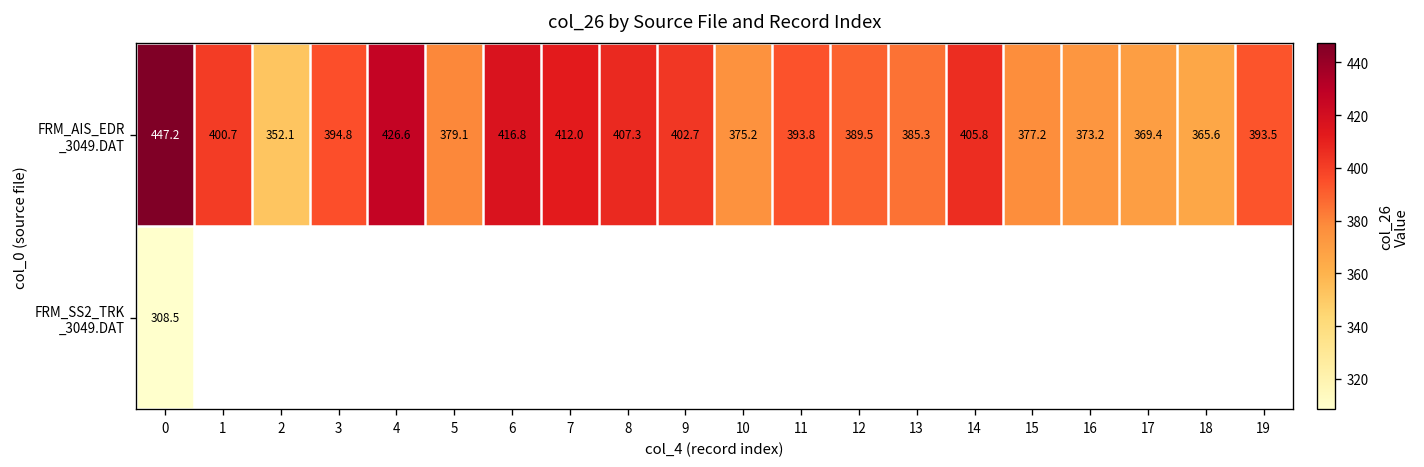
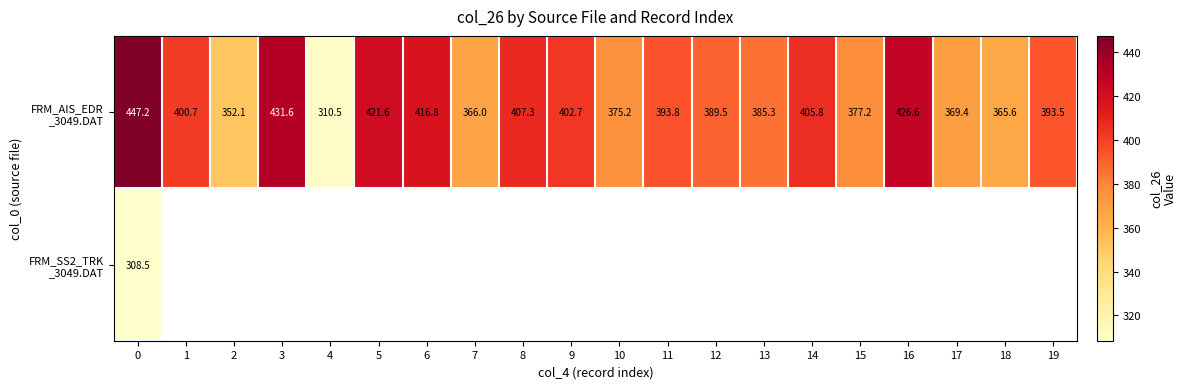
FRM_AIS_EDR _3049.DAT, 3: 394.8 -> 431.6
FRM_AIS_EDR _3049.DAT, 4: 426.6 -> 310.5
FRM_AIS_EDR _3049.DAT, 5: 379.1 -> 421.6
FRM_AIS_EDR _3049.DAT, 7: 412.0 -> 366.0
FRM_AIS_EDR _3049.DAT, 16: 373.2 -> 426.6
